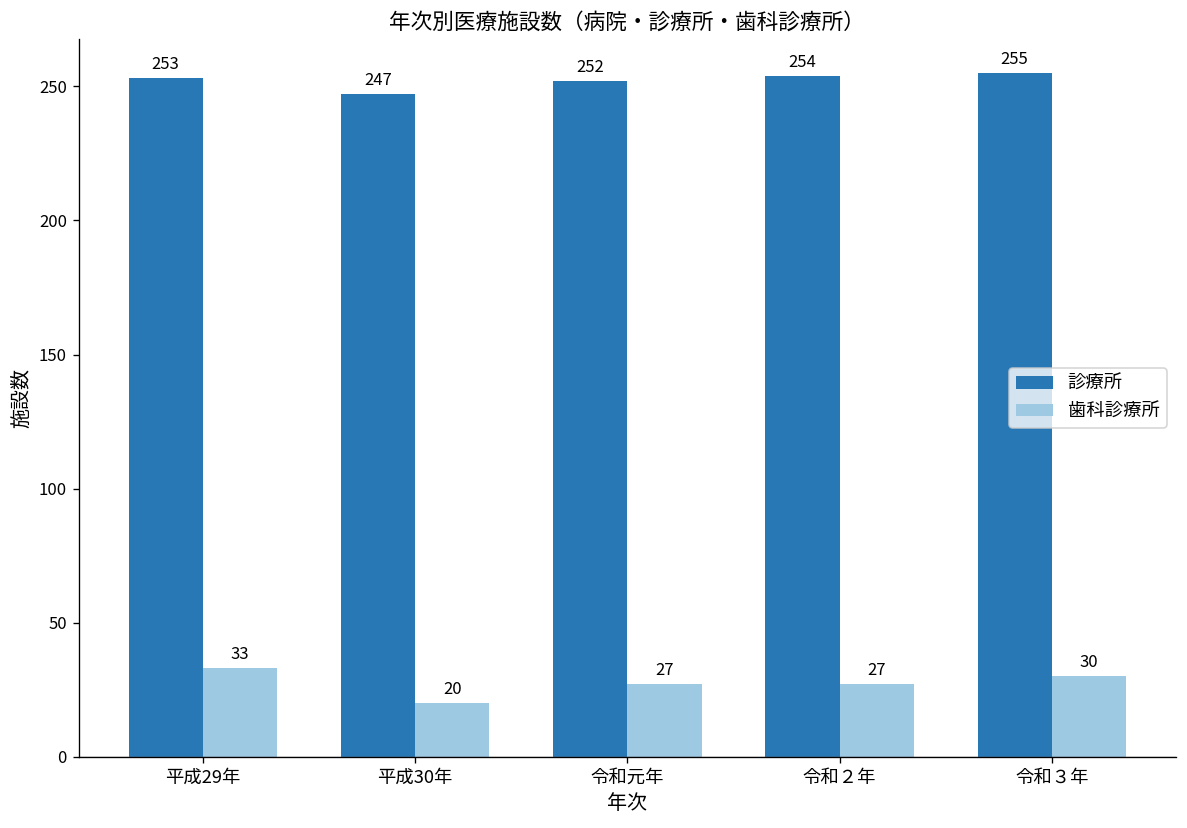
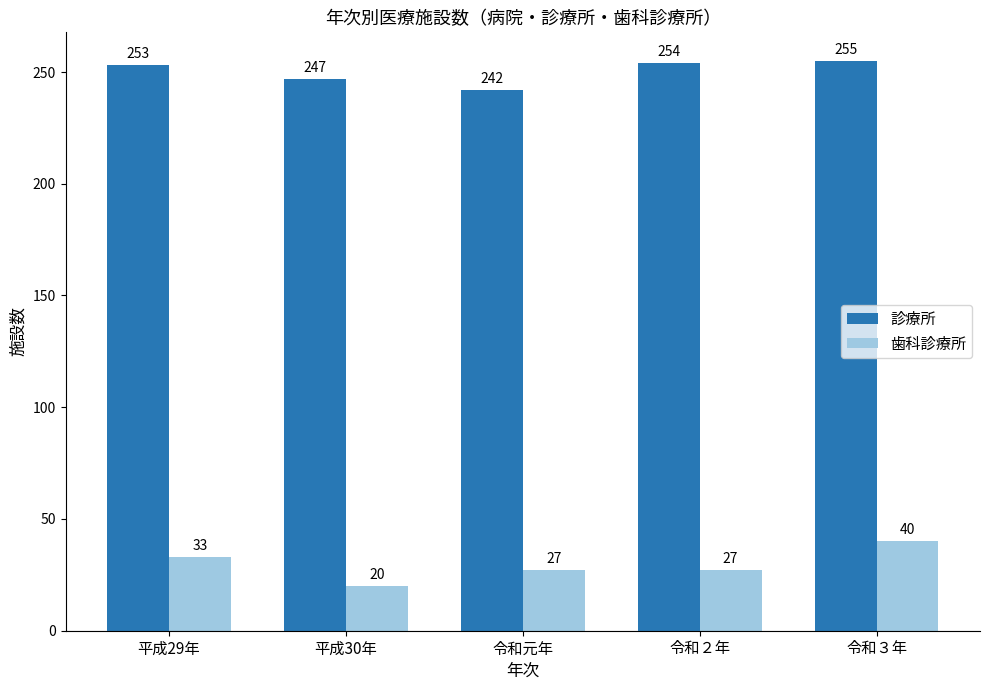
診療所, 令和元年: 252 -> 242
歯科診療所, 令和３年: 30 -> 40
